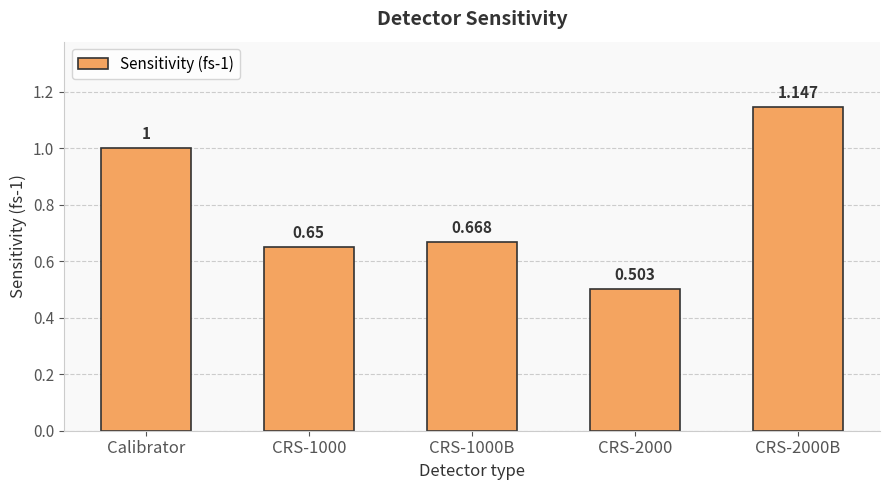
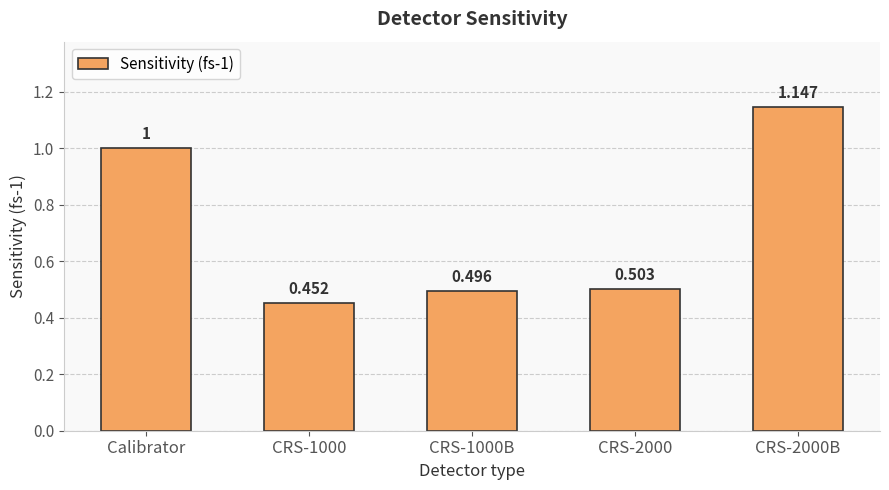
CRS-1000: 0.65 -> 0.452
CRS-1000B: 0.668 -> 0.496
